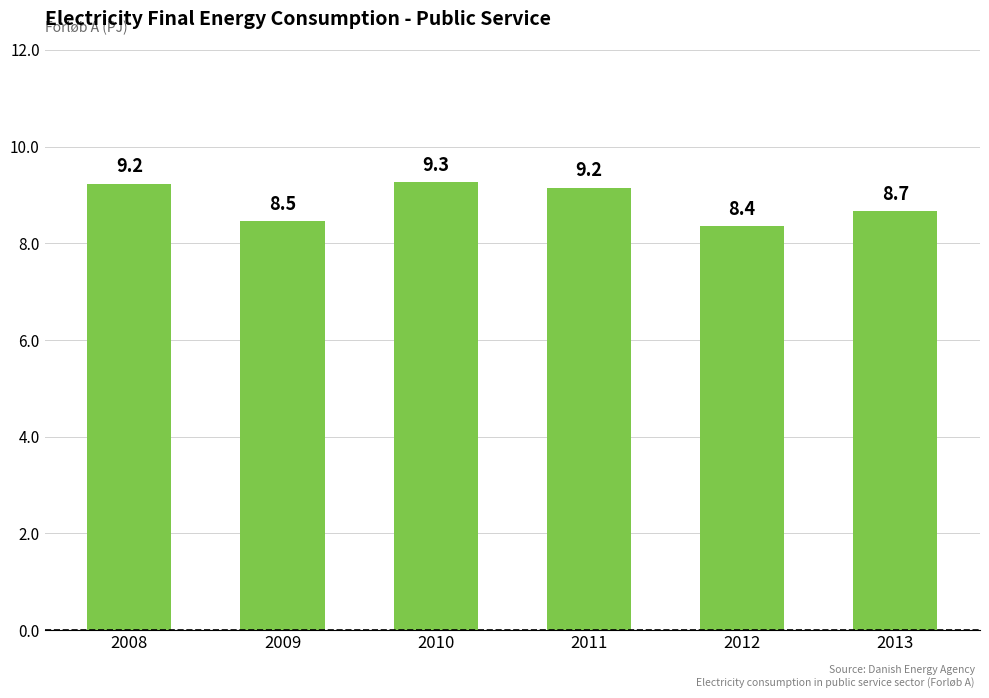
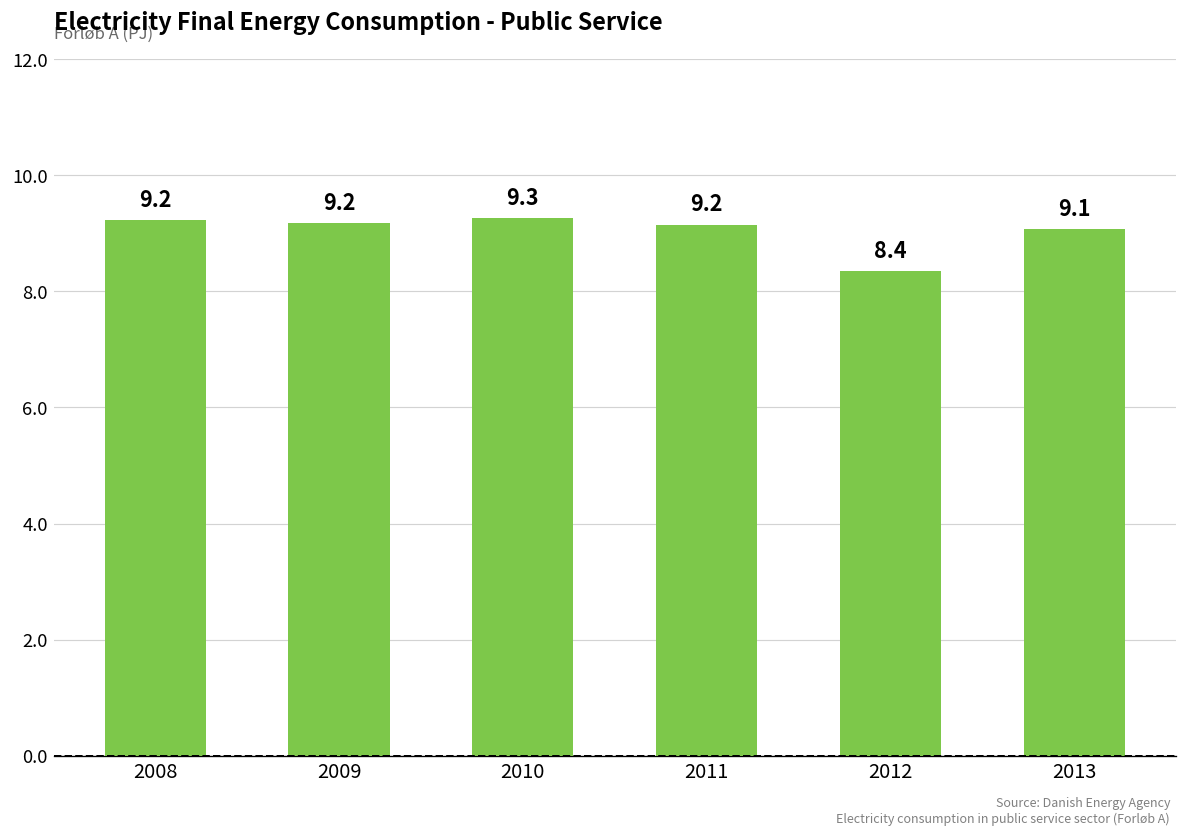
2009: 8.5 -> 9.2
2013: 8.7 -> 9.1
